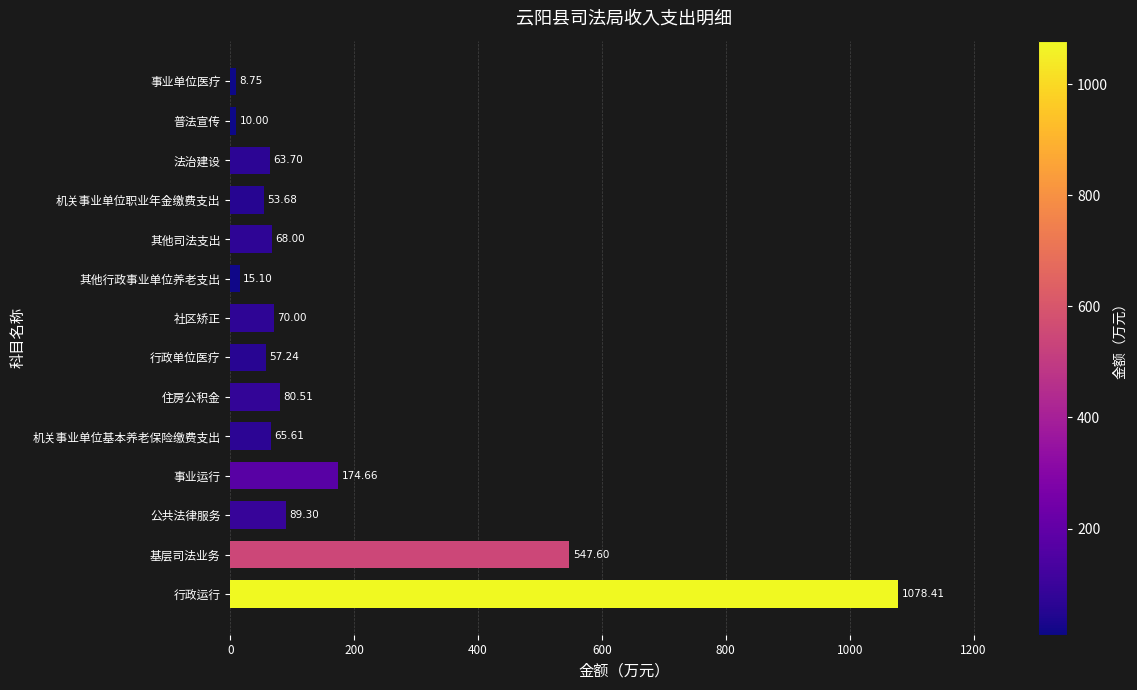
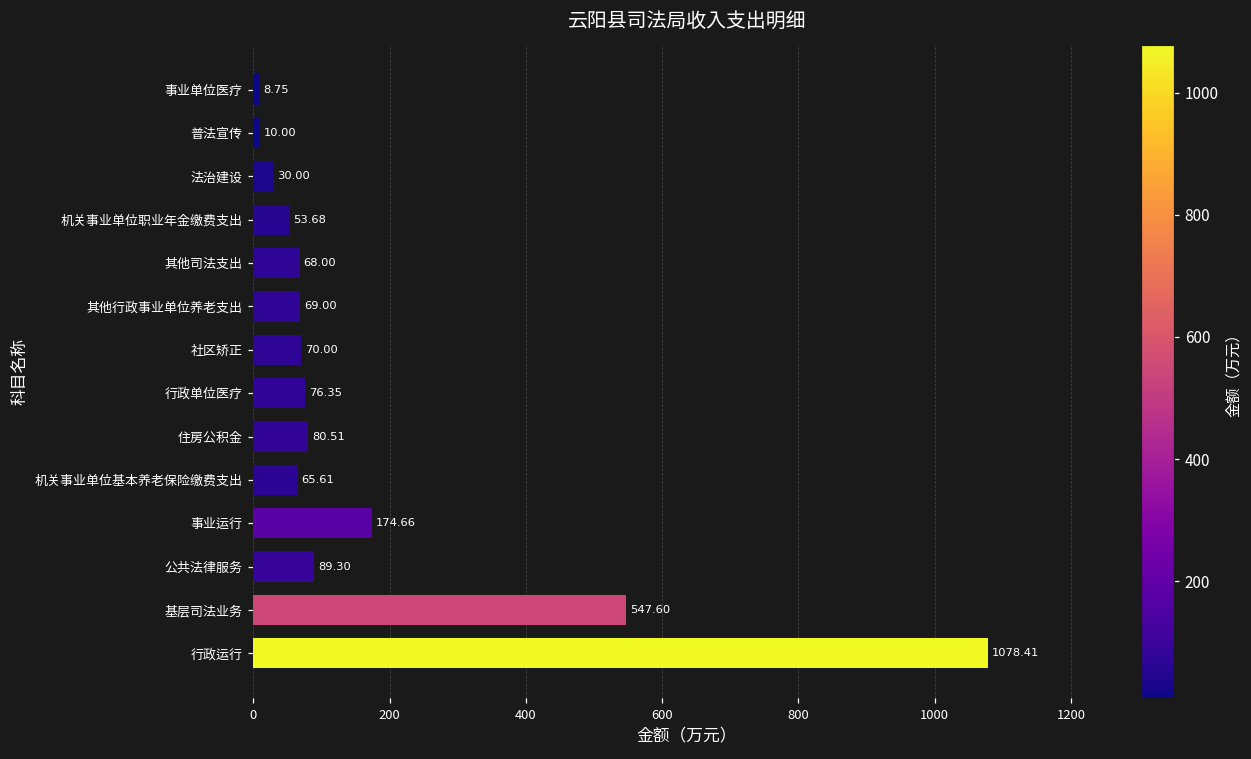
法治建设: 63.70 -> 30.00
其他行政事业单位养老支出: 15.10 -> 69.00
行政单位医疗: 57.24 -> 76.35
